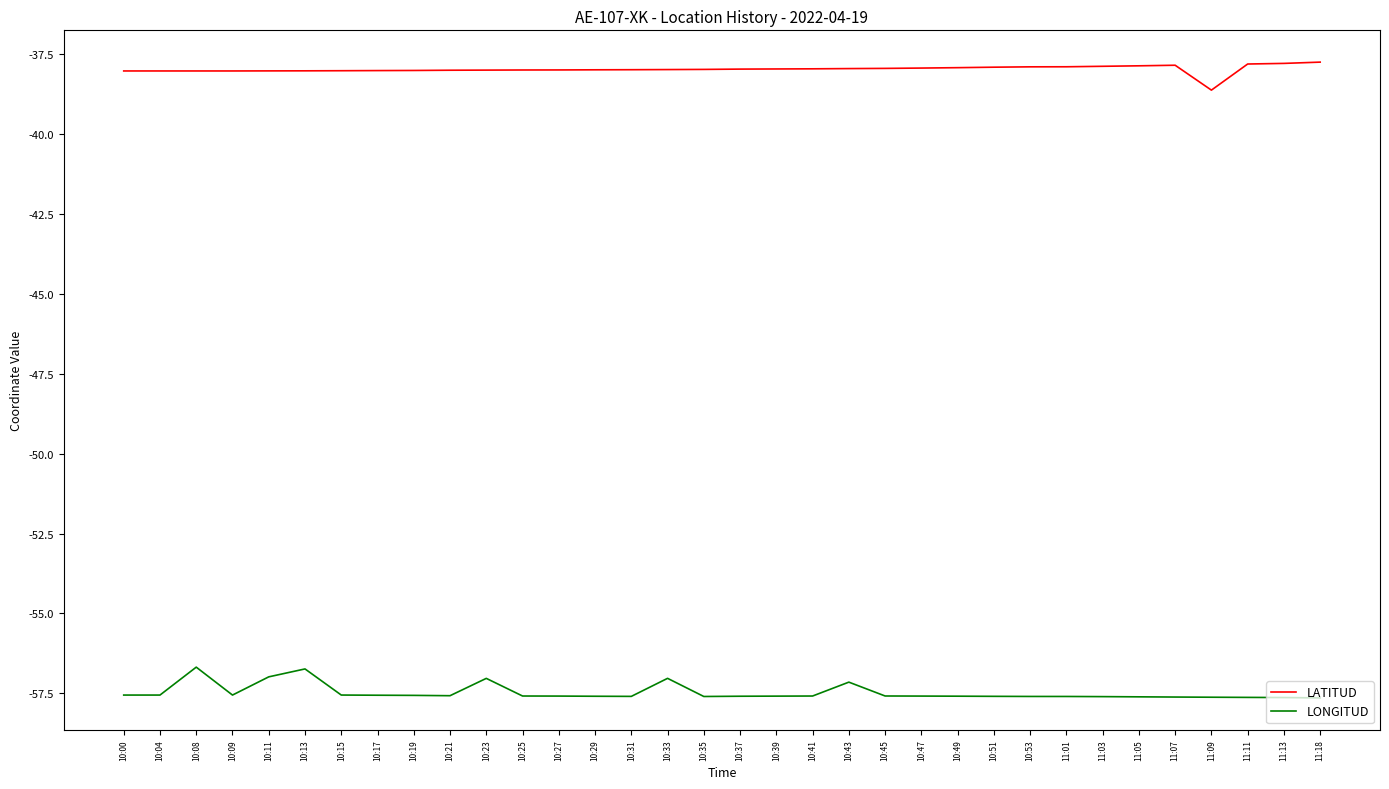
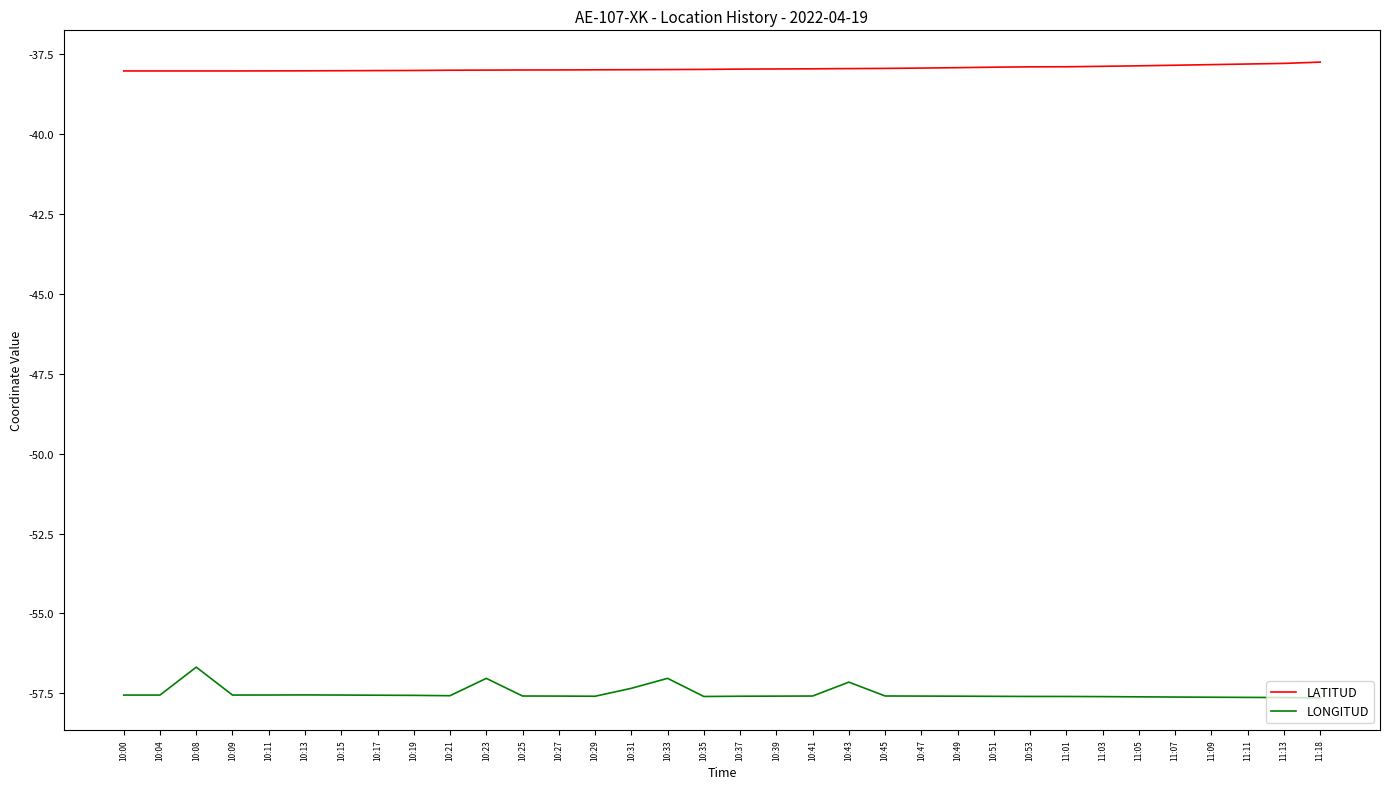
LONGITUD, 10:11: -57.0 -> -57.5
LONGITUD, 10:13: -56.7 -> -57.5
LONGITUD, 10:31: -57.6 -> -57.3
LATITUD, 11:09: -38.6 -> -37.8
